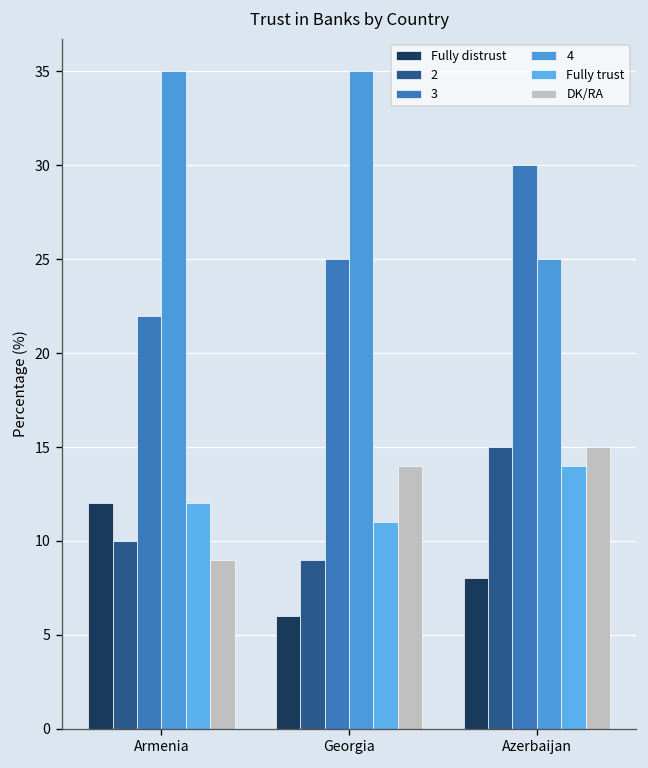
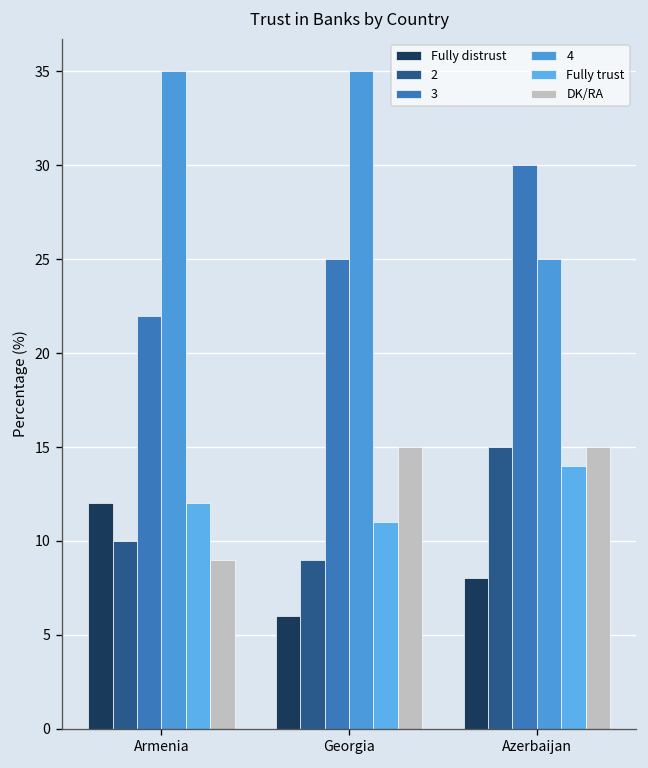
DK/RA, Georgia: 14 -> 15
